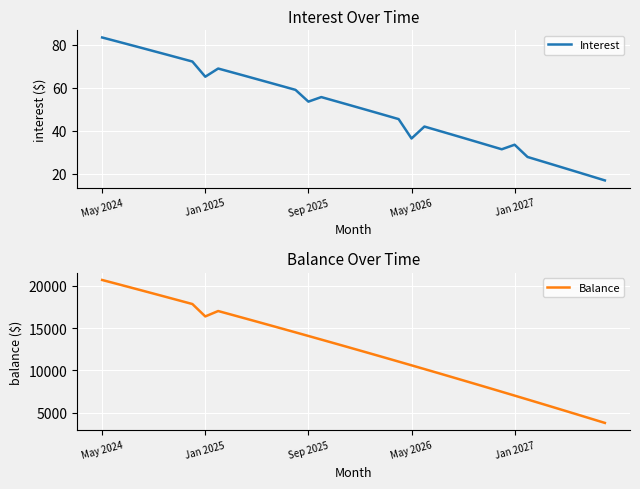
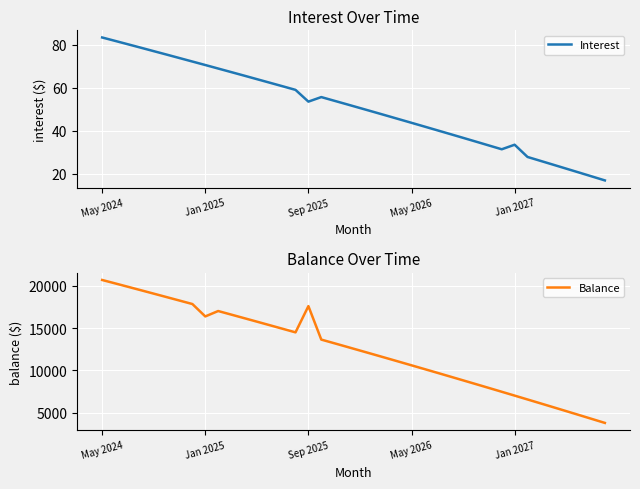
Interest Over Time, Jan 2025: 65 -> 71
Interest Over Time, May 2026: 36 -> 44
Balance Over Time, Sep 2025: 14000 -> 18000
